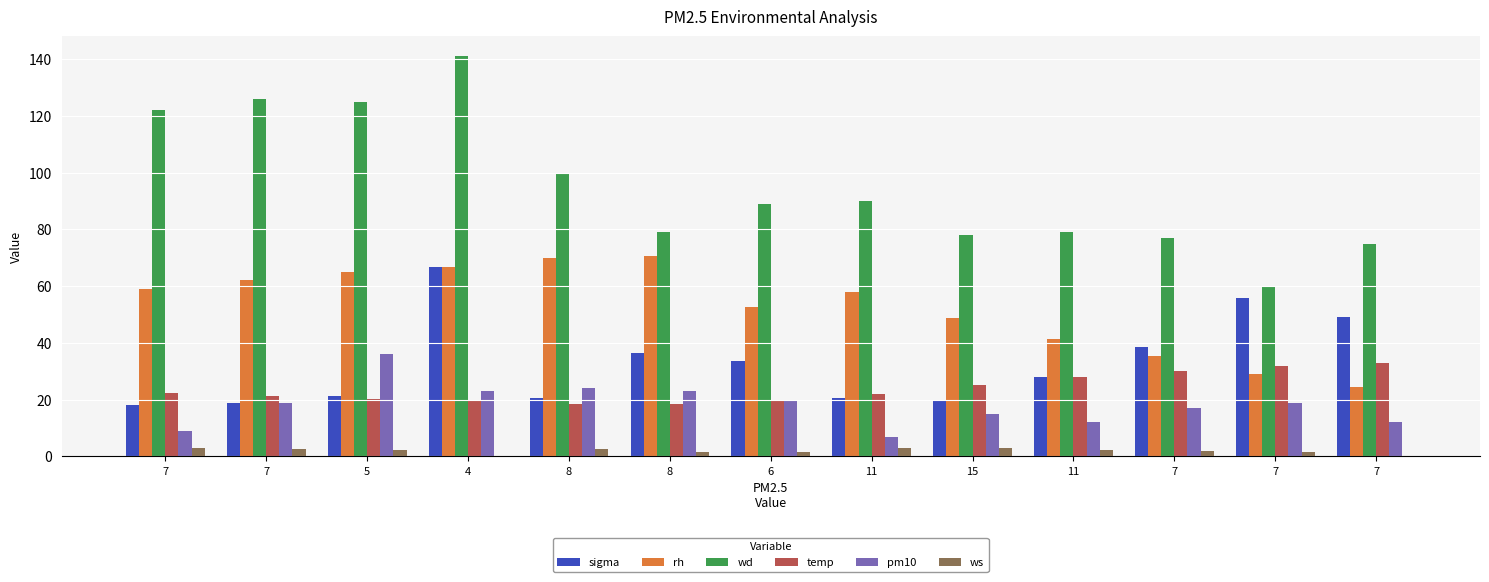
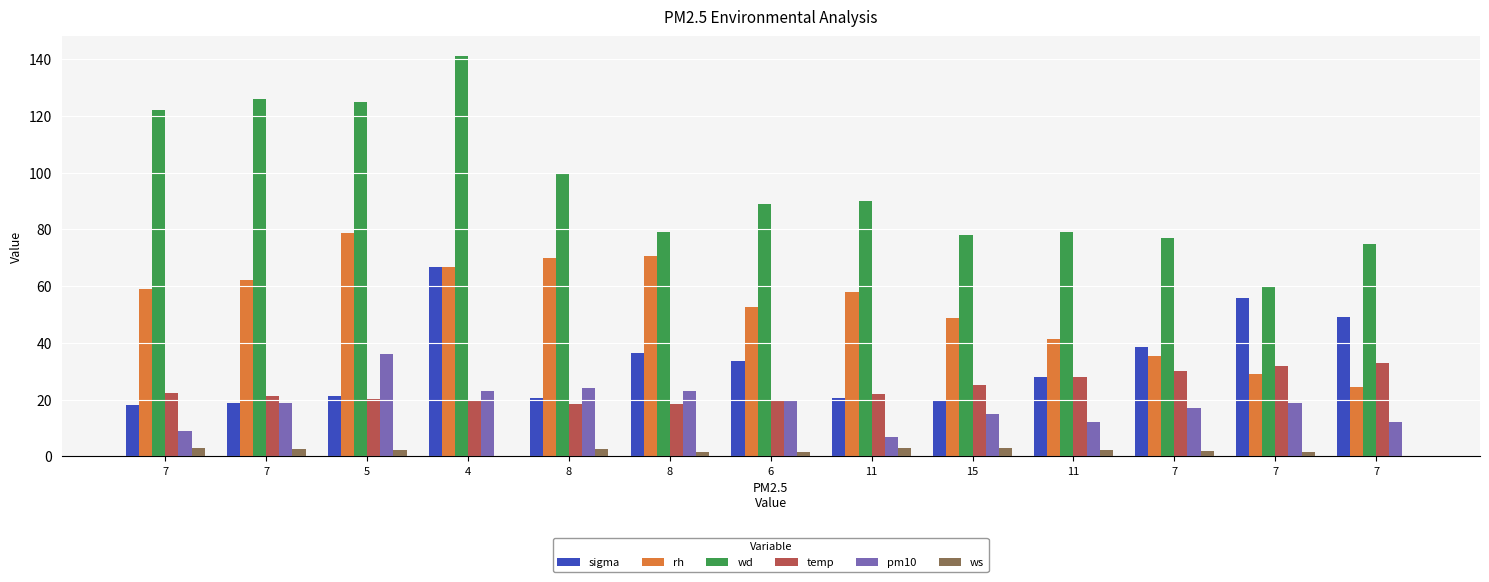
rh, 5: 65 -> 79
